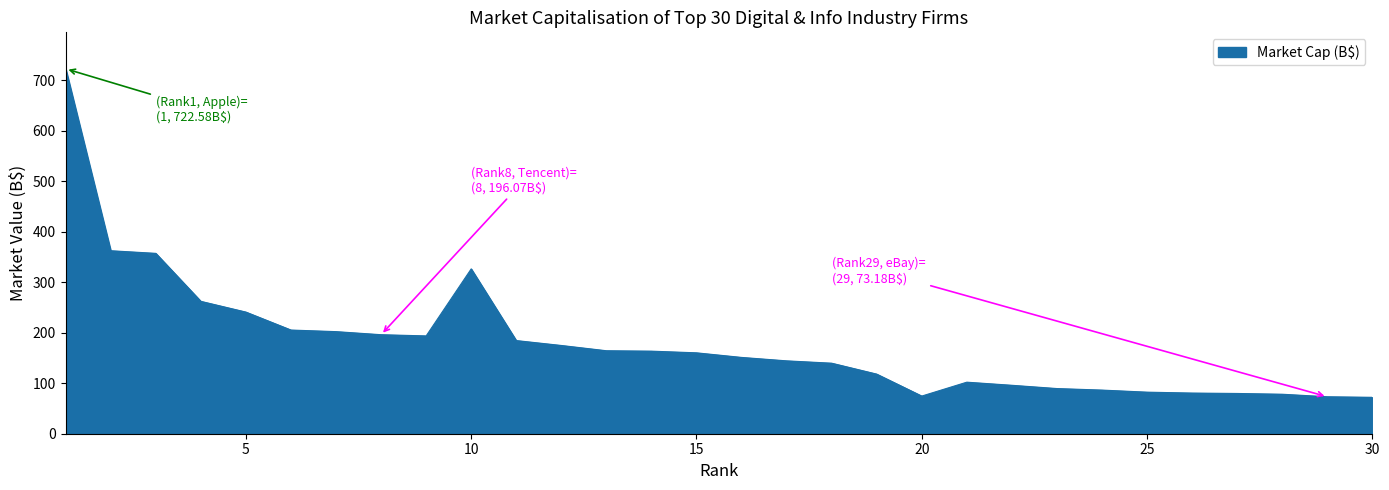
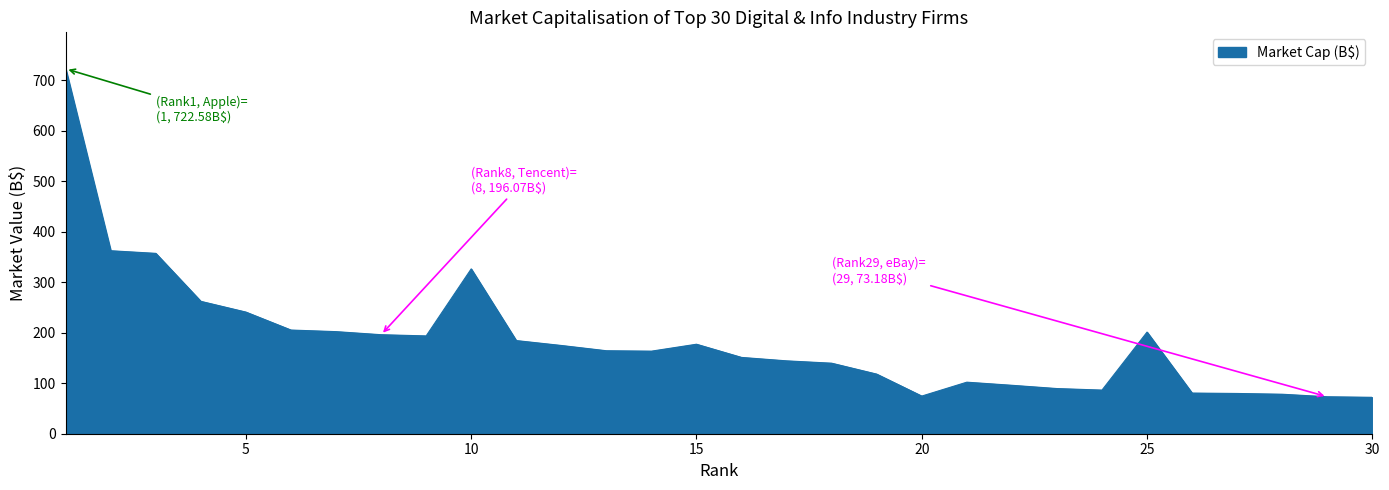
15: 160 -> 180
25: 80 -> 200
